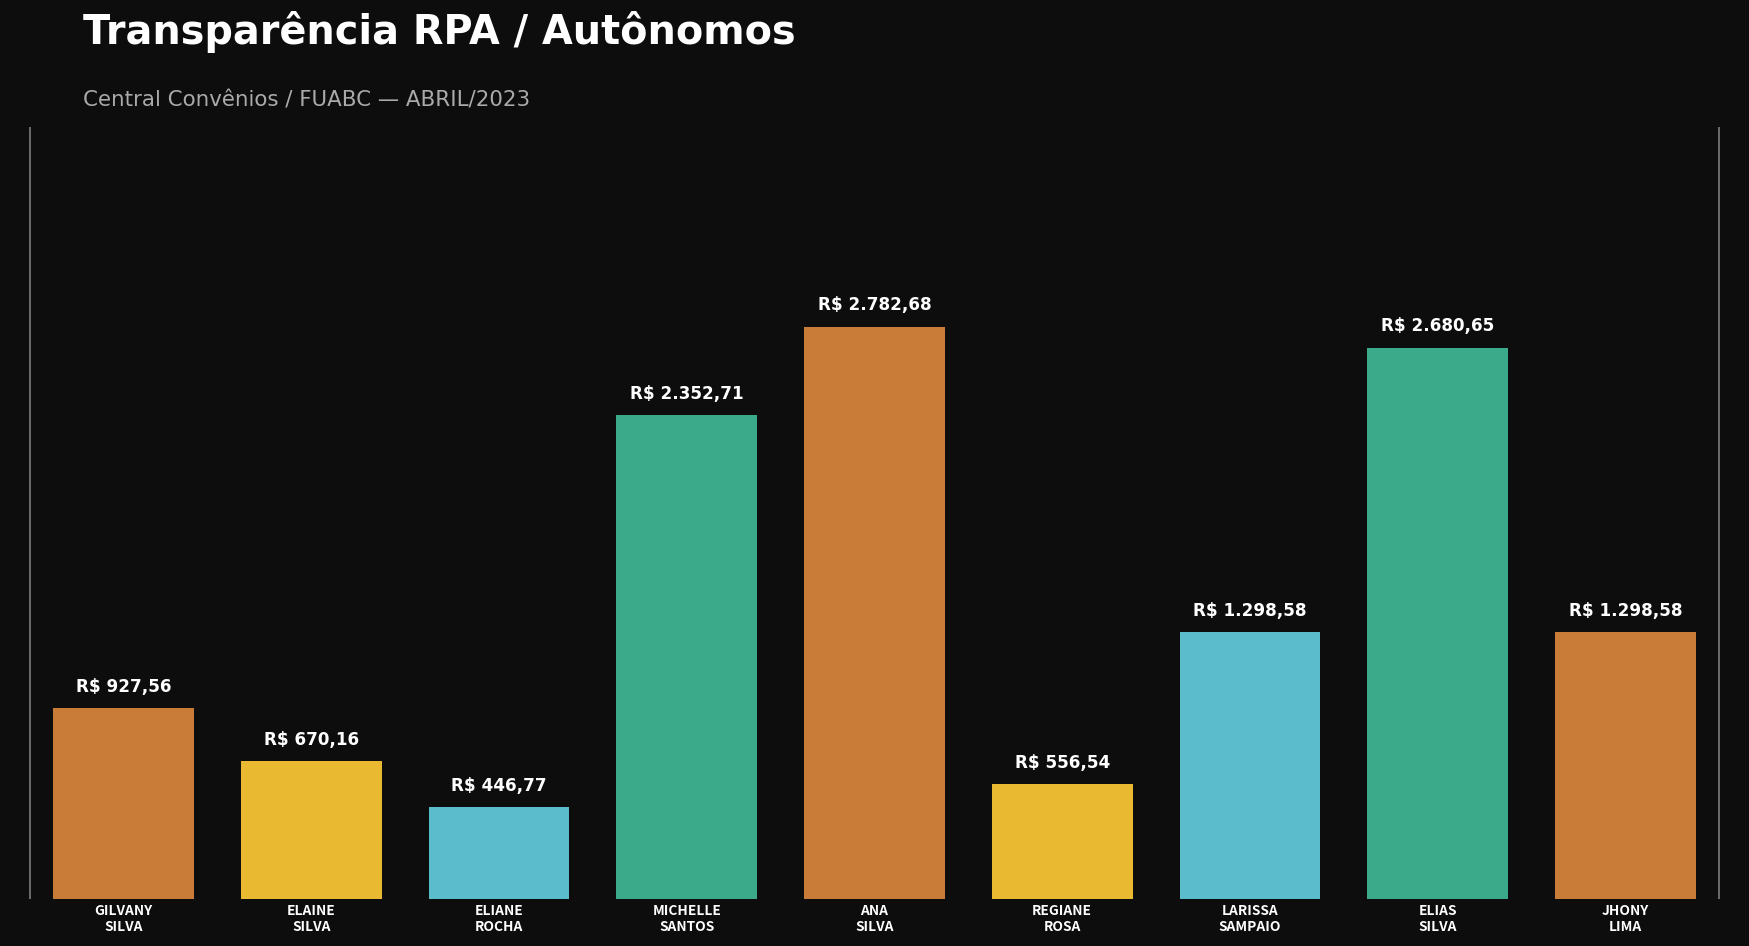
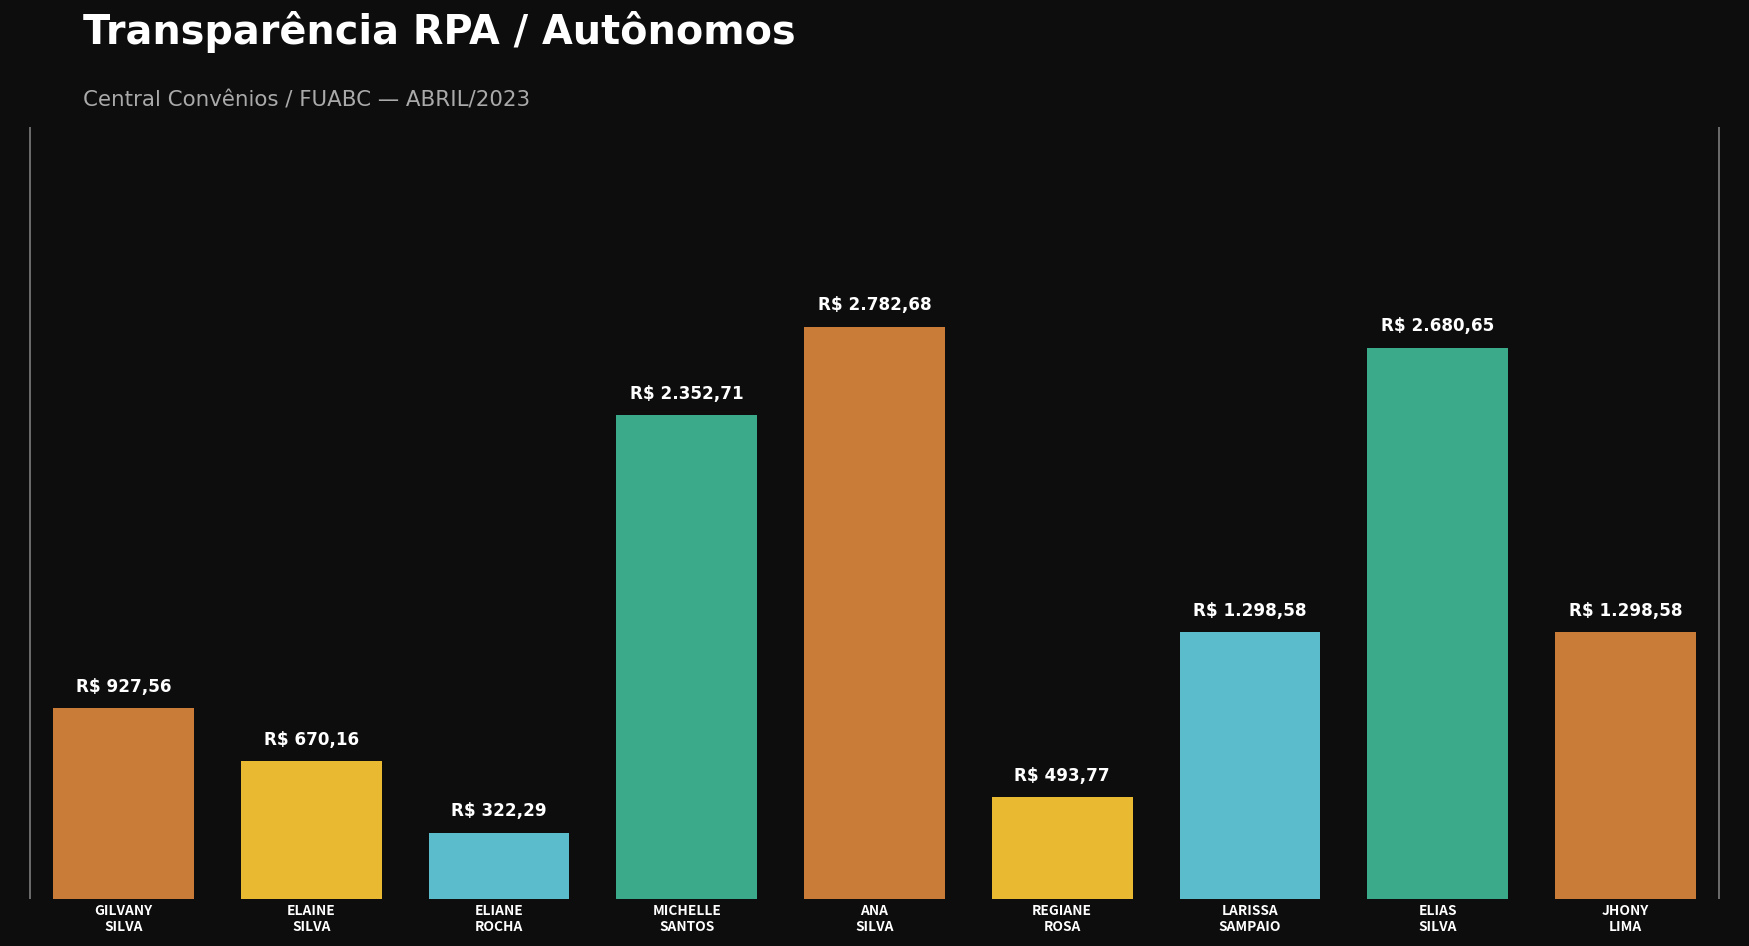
ELIANE ROCHA: 446,77 -> 322,29
REGIANE ROSA: 556,54 -> 493,77
